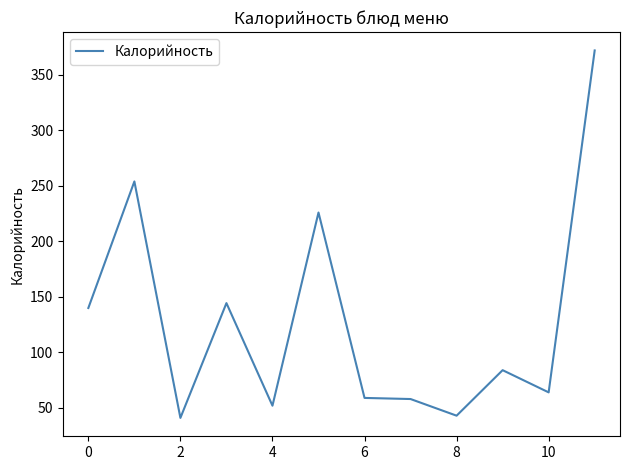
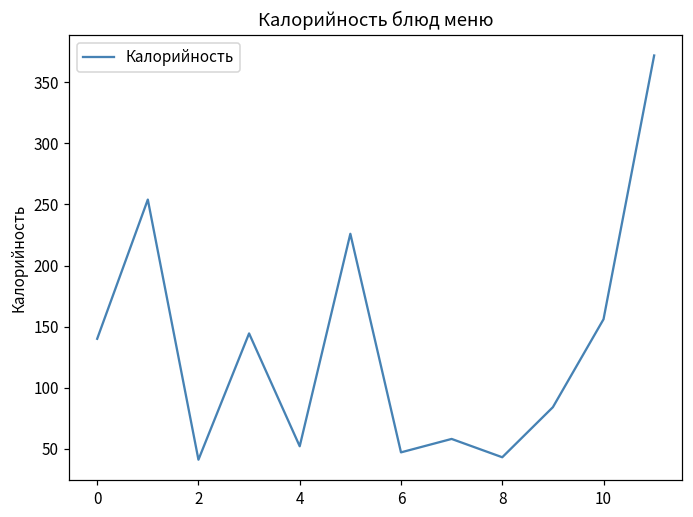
6: 59 -> 47
10: 64 -> 156
